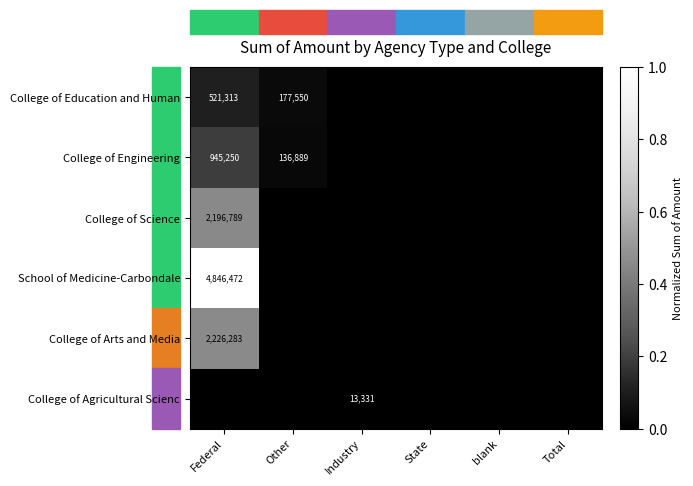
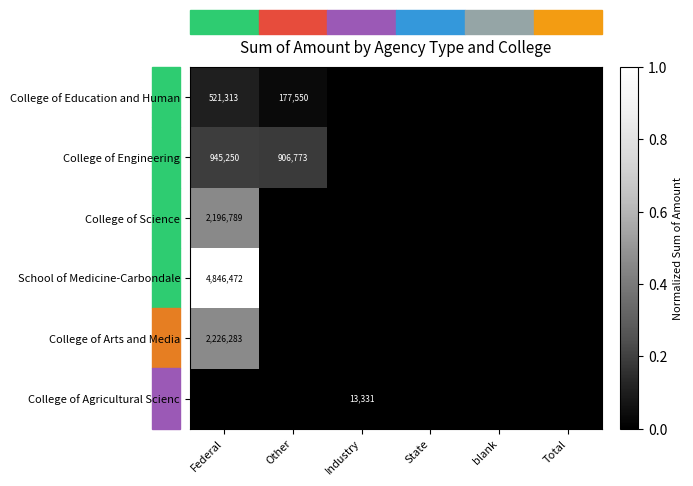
College of Engineering, Other: 136,889 -> 906,773
